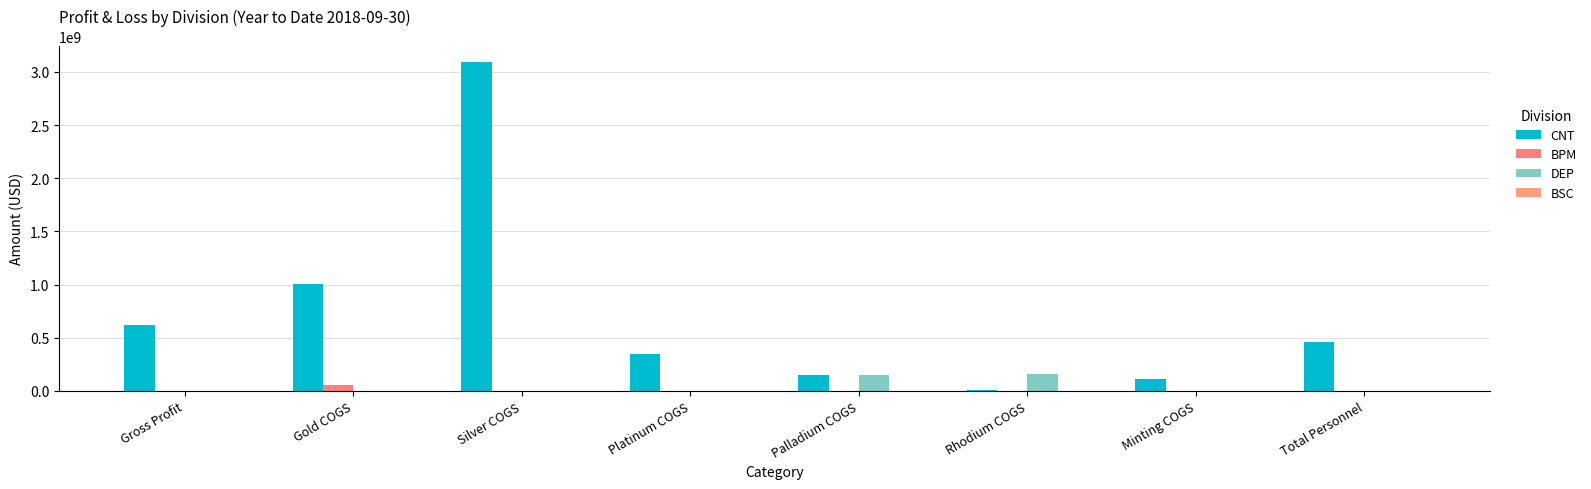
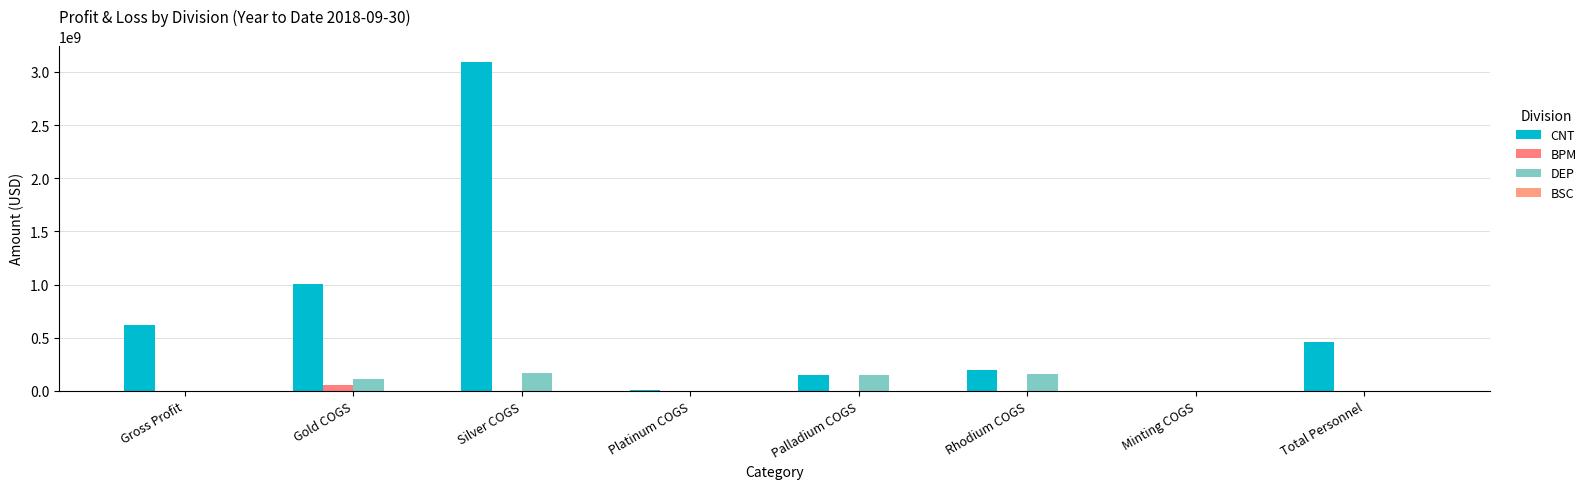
DEP, Gold COGS: 0 -> 110000000
DEP, Silver COGS: 0 -> 170000000
CNT, Platinum COGS: 350000000 -> 10000000
CNT, Rhodium COGS: 0 -> 200000000
CNT, Minting COGS: 110000000 -> 0
